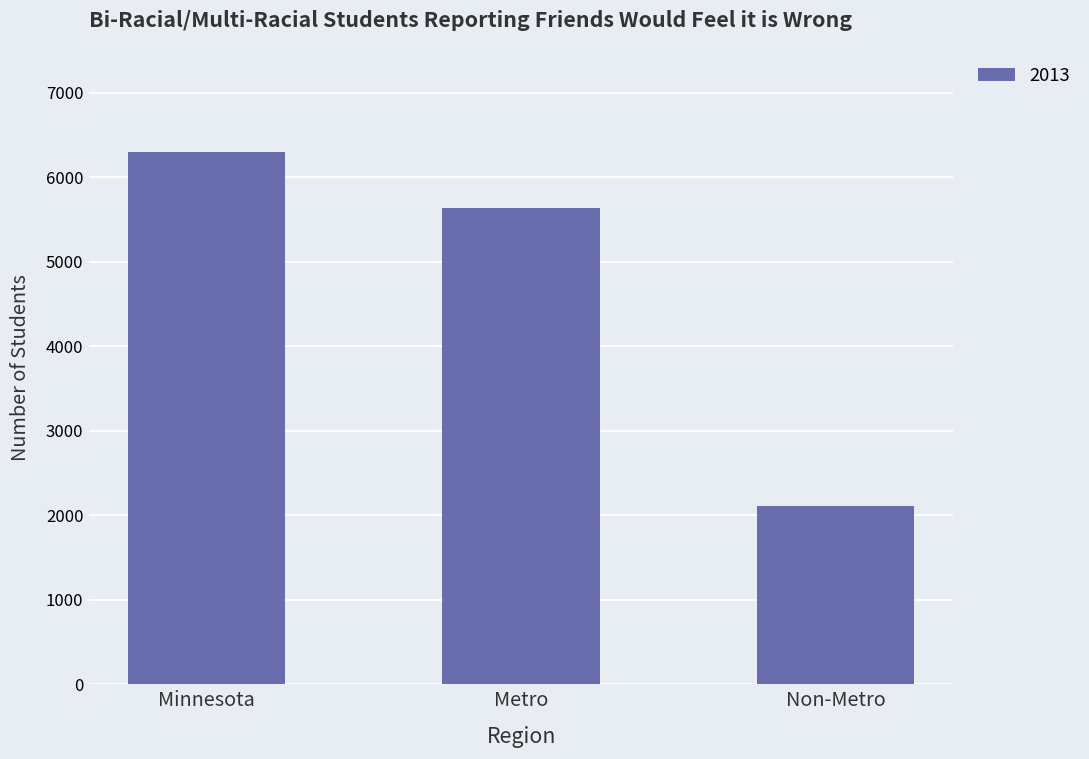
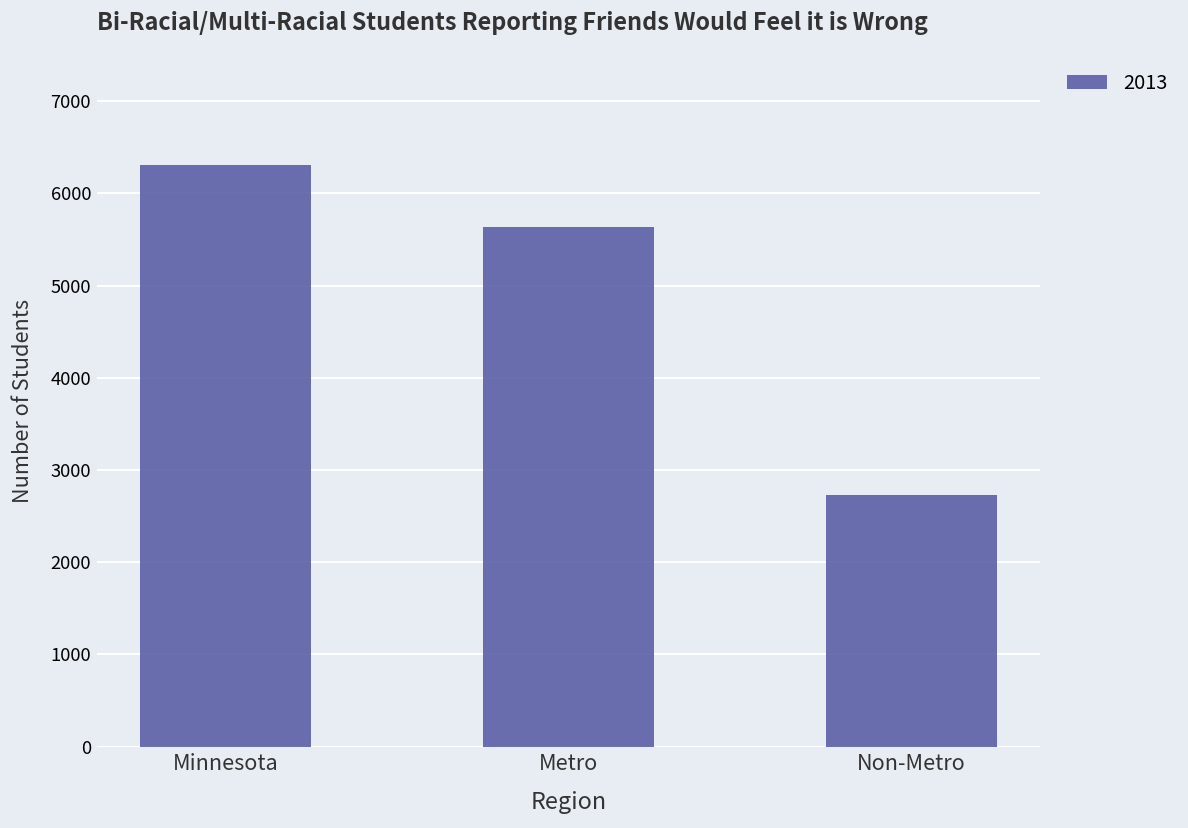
Non-Metro: 2100 -> 2700
